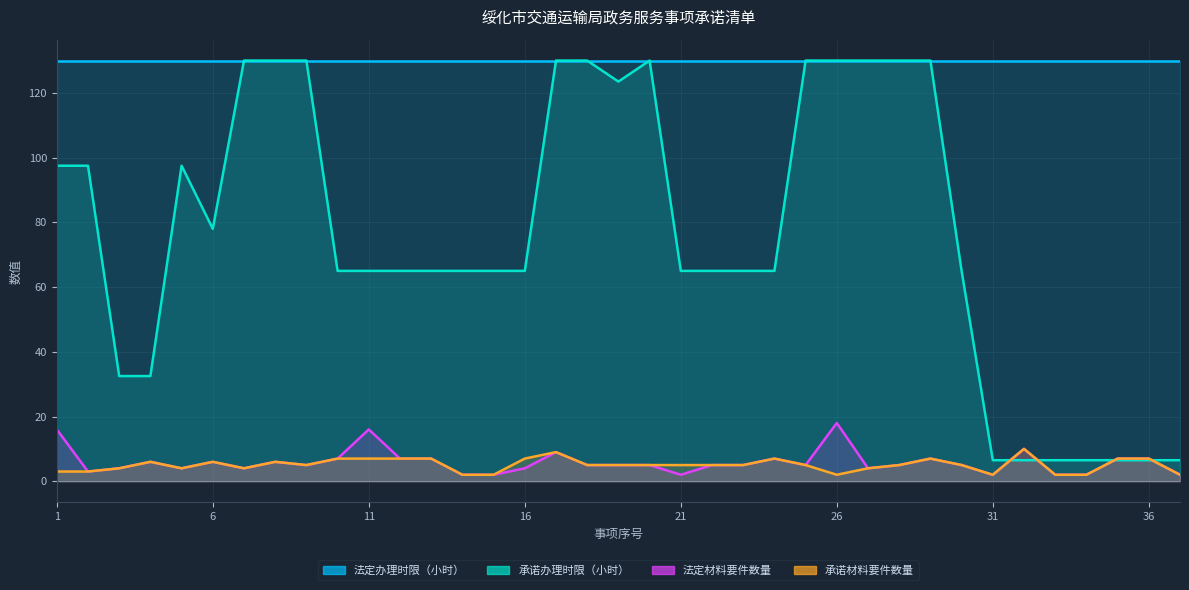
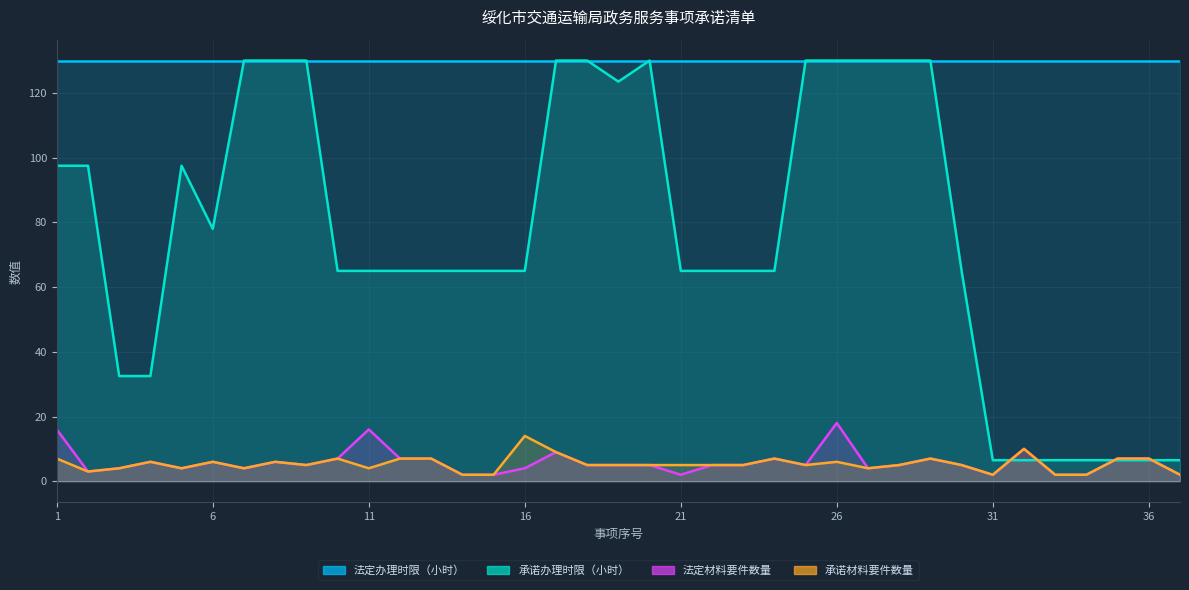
承诺材料要件数量, 1: 3 -> 7
承诺材料要件数量, 11: 7 -> 4
承诺材料要件数量, 16: 7 -> 14
承诺材料要件数量, 26: 2 -> 6
